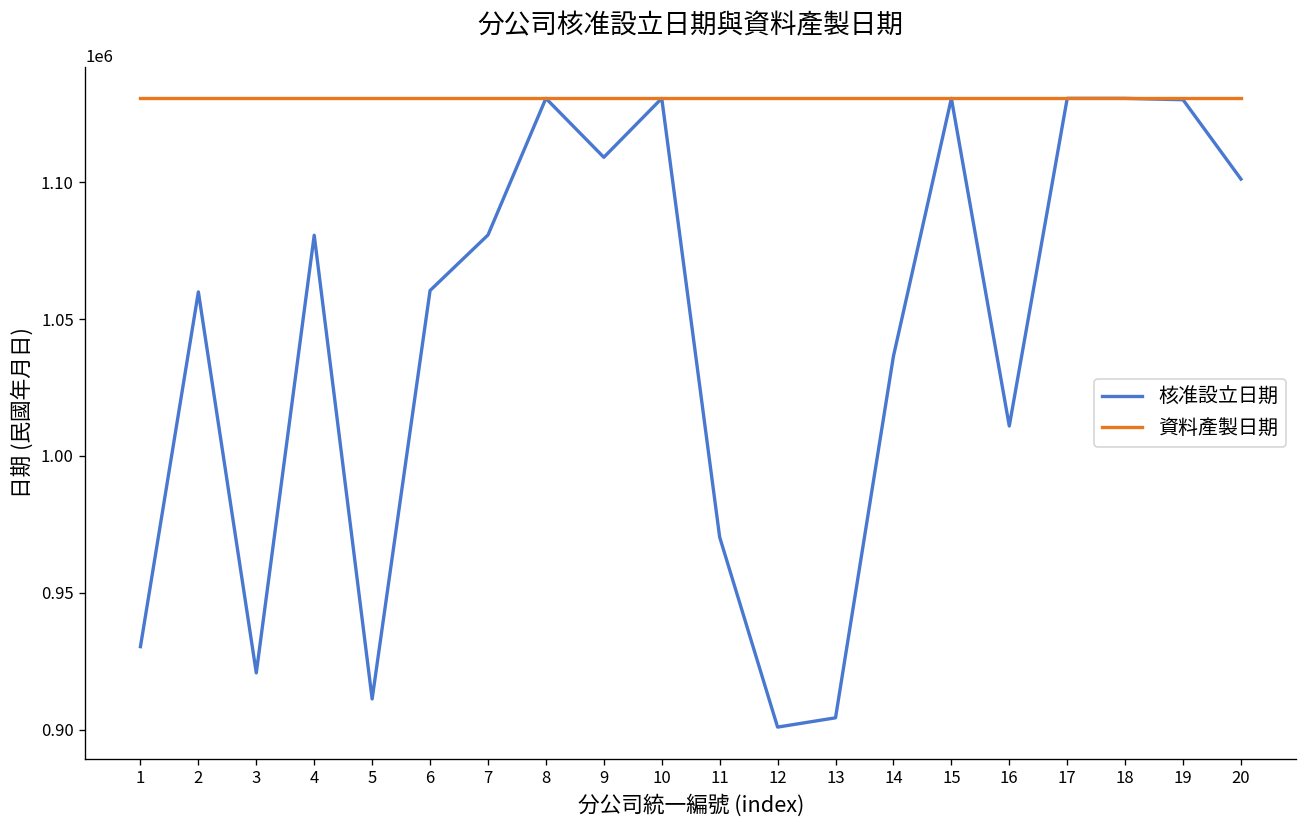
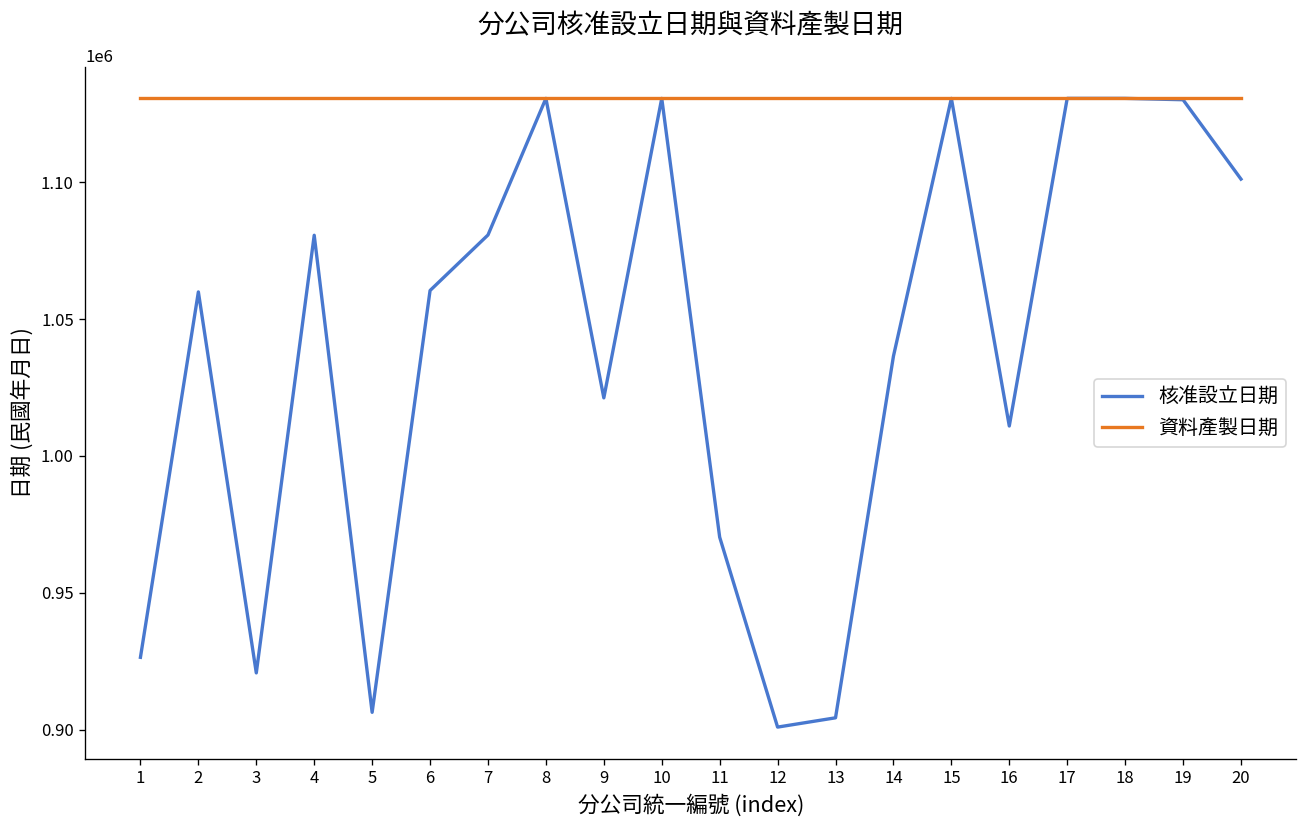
核准設立日期, 1: 930000 -> 926000
核准設立日期, 5: 911000 -> 906000
核准設立日期, 9: 1109000 -> 1021000
